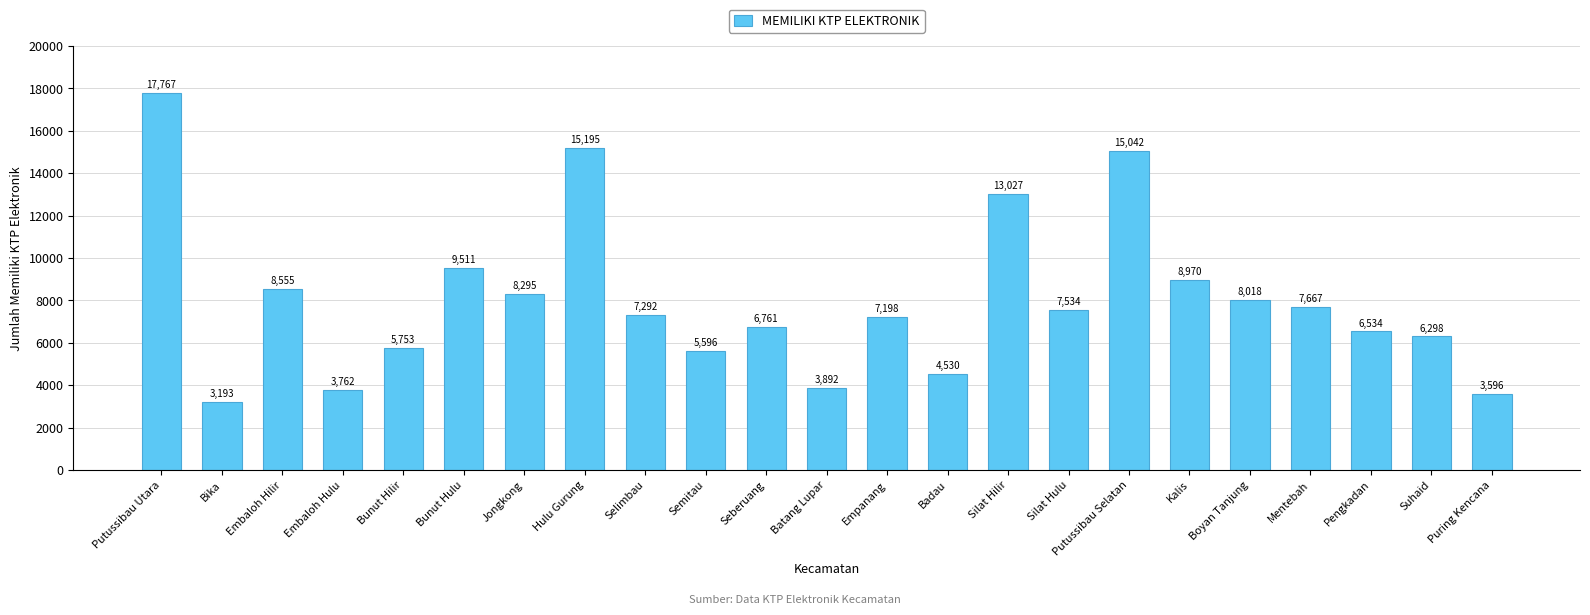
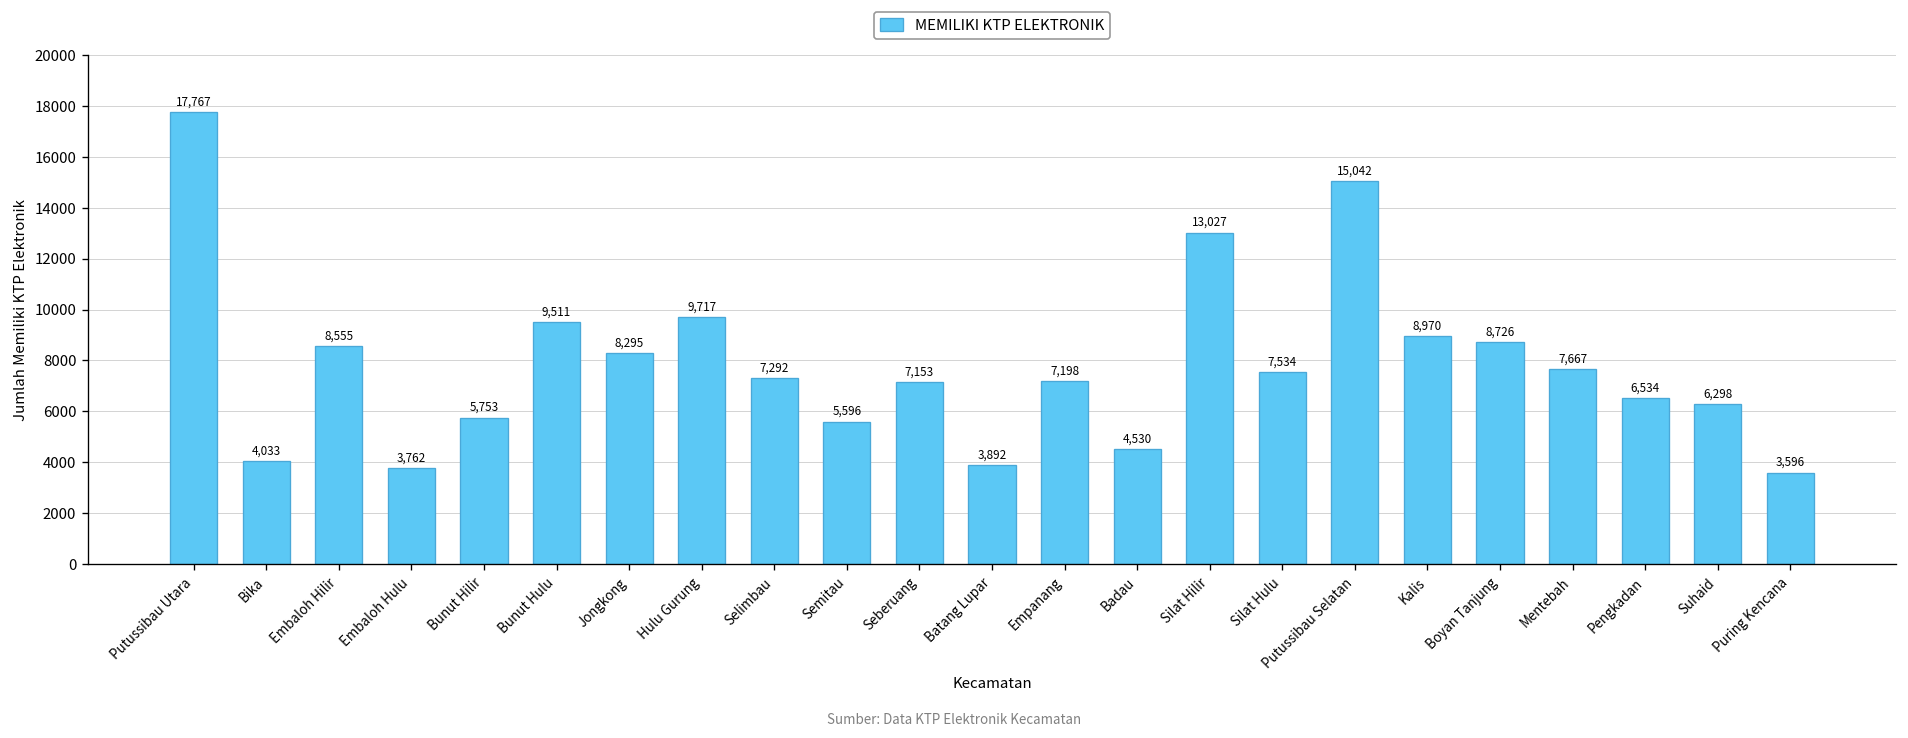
Bika: 3,193 -> 4,033
Hulu Gurung: 15,195 -> 9,717
Seberuang: 6,761 -> 7,153
Boyan Tanjung: 8,018 -> 8,726
